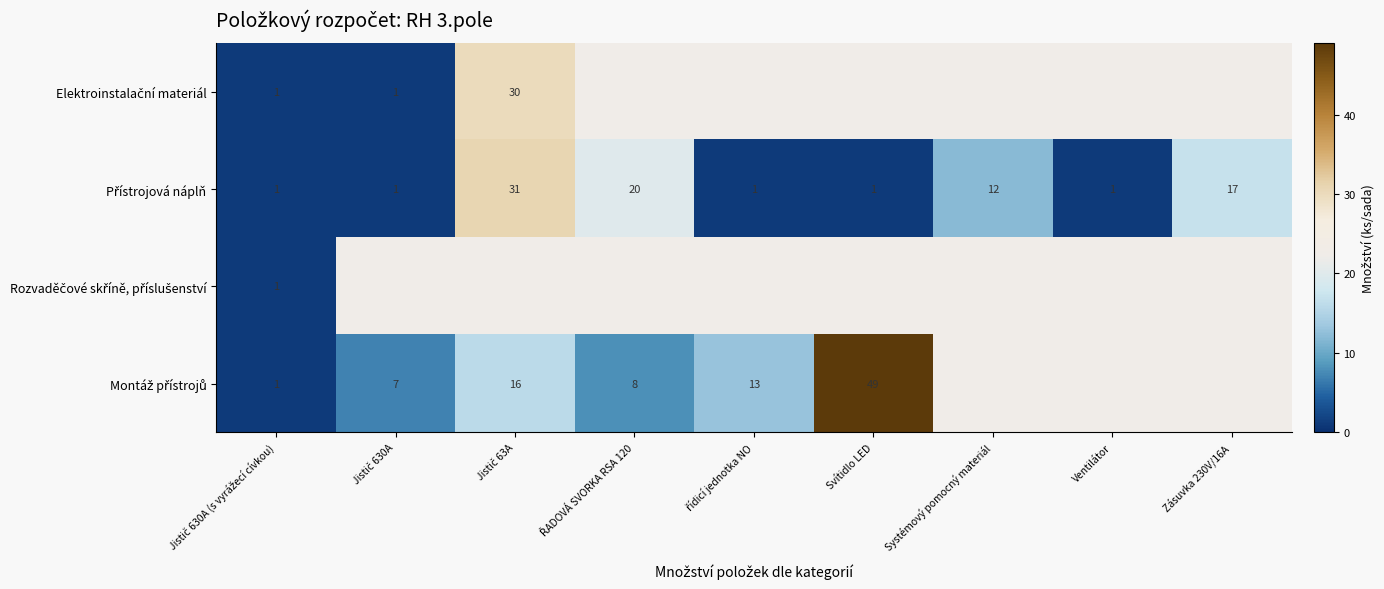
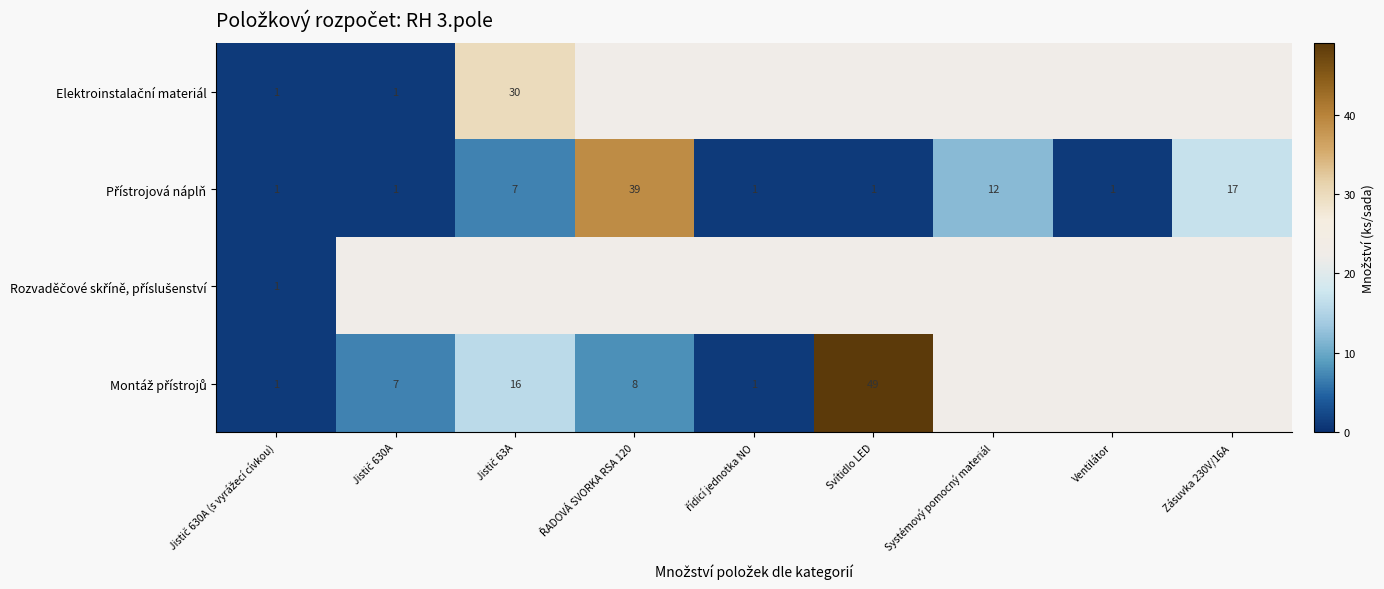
Přístrojová náplň, Jistič 63A: 31 -> 7
Přístrojová náplň, ŘADOVÁ SVORKA RSA 120: 20 -> 39
Montáž přístrojů, řídicí jednotka NO: 13 -> 1
